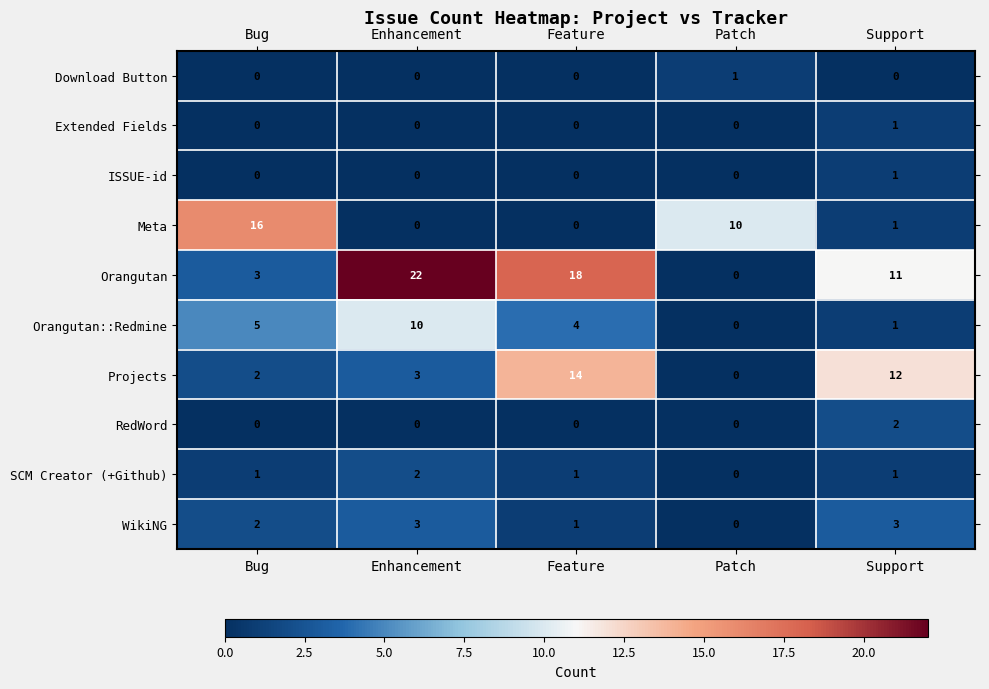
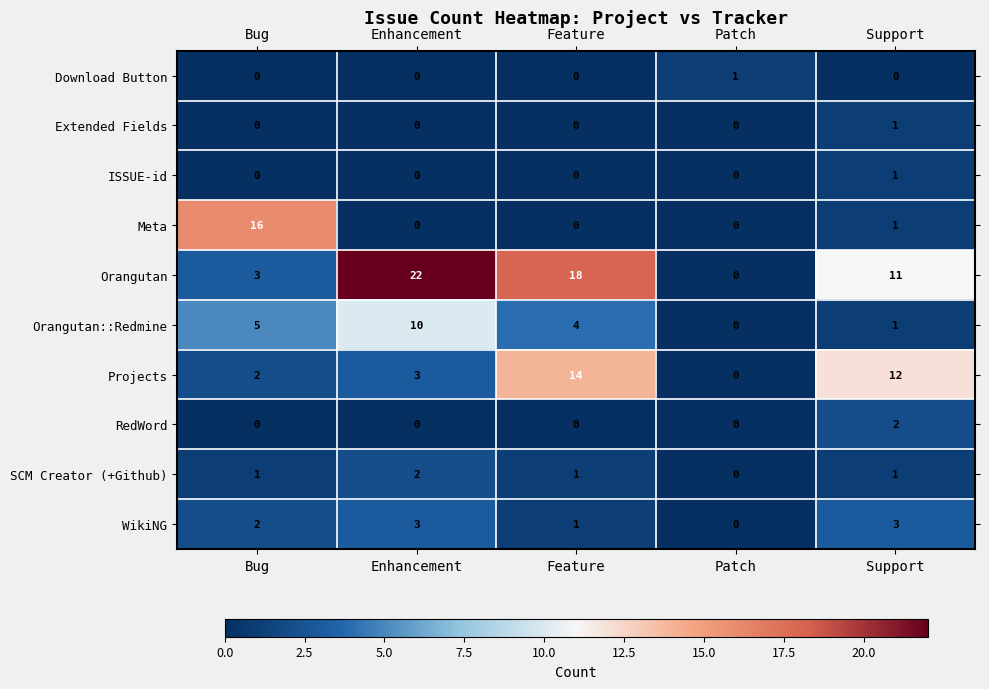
Meta, Patch: 10 -> 0
